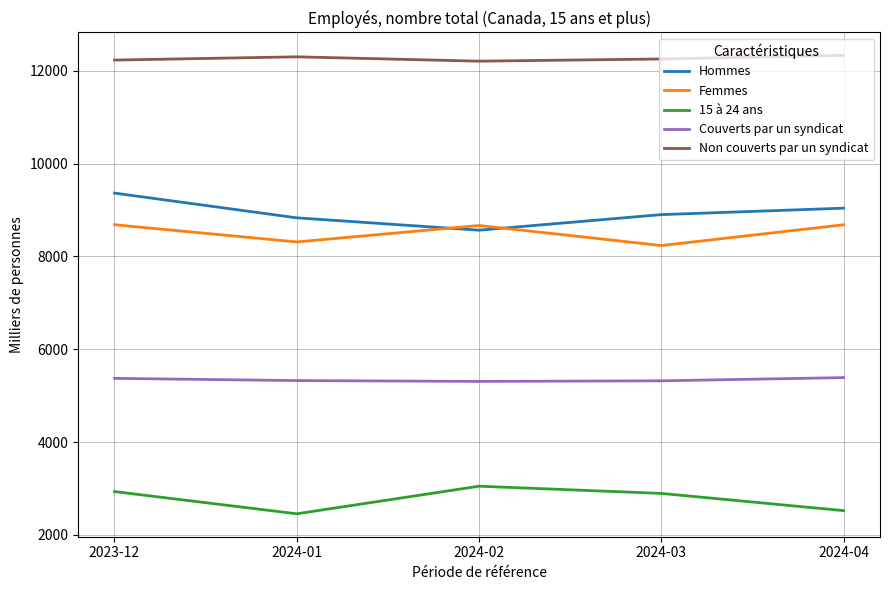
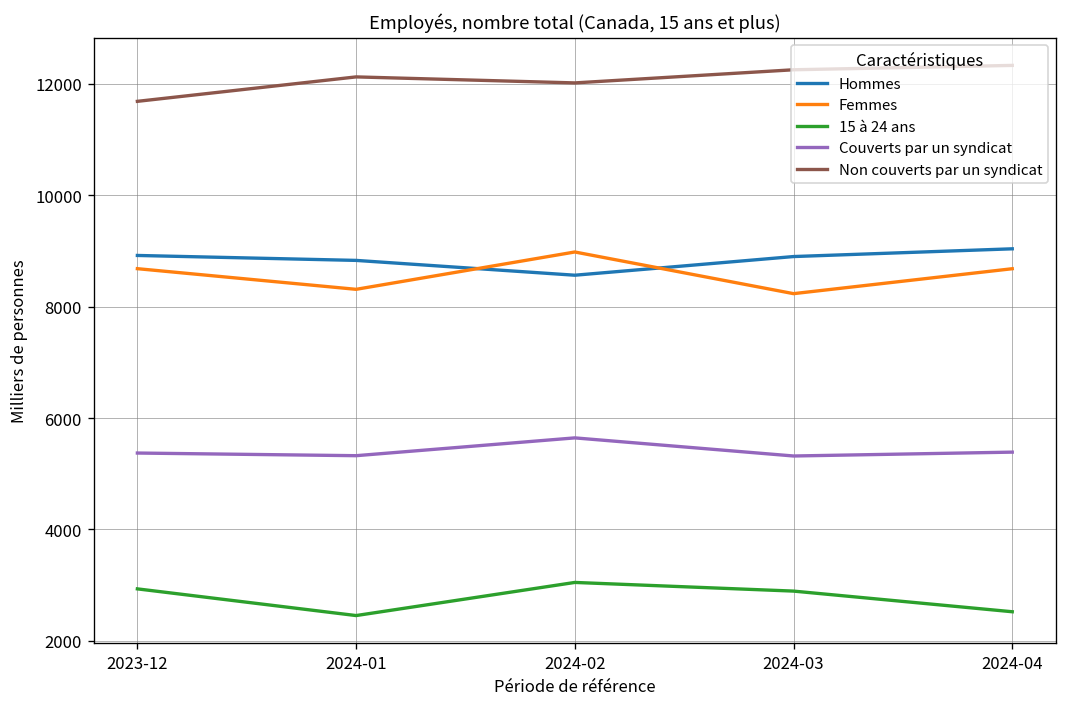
Hommes, 2023-12: 9400 -> 8900
Non couverts par un syndicat, 2023-12: 12200 -> 11700
Non couverts par un syndicat, 2024-01: 12300 -> 12100
Femmes, 2024-02: 8700 -> 9000
Couverts par un syndicat, 2024-02: 5300 -> 5600
Non couverts par un syndicat, 2024-02: 12200 -> 12000
